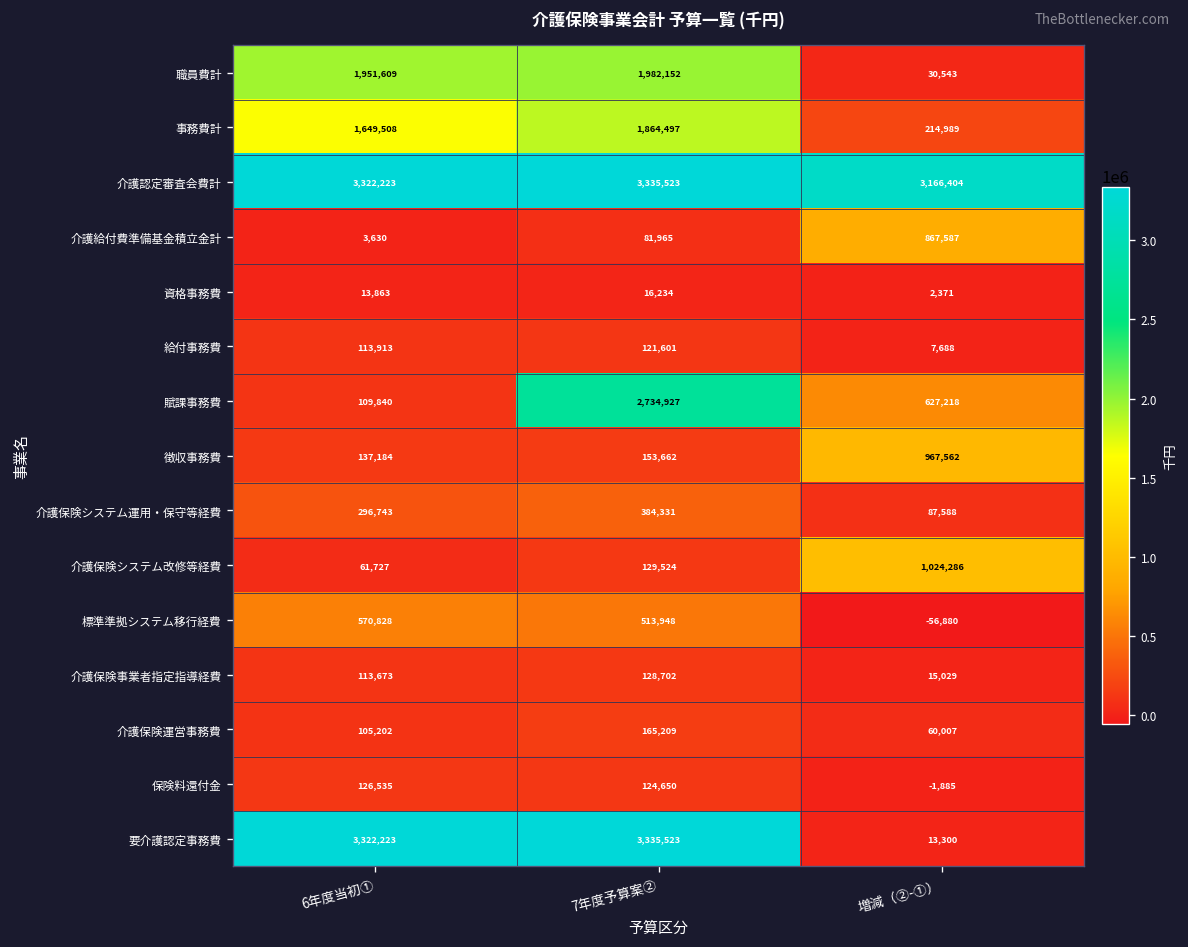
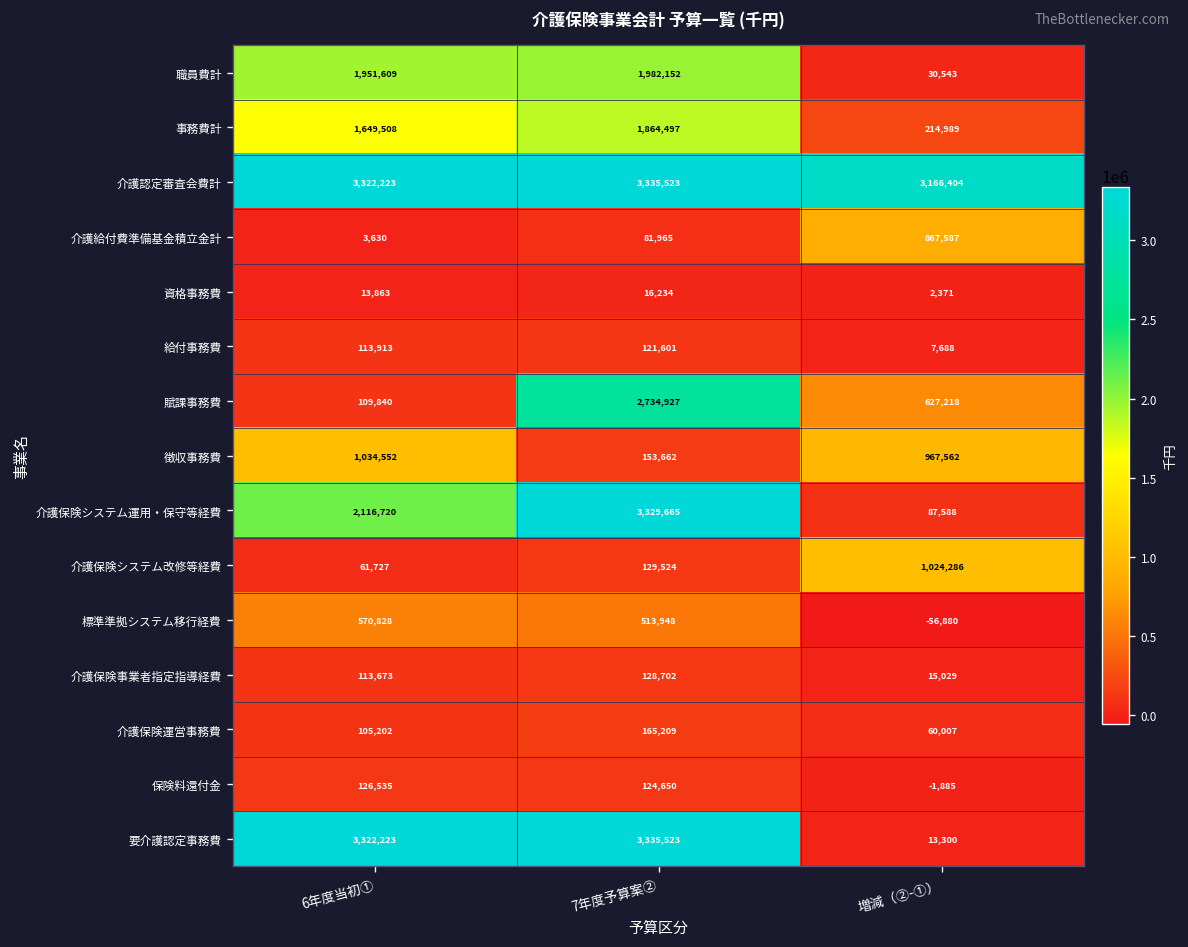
徴収事務費, 6年度当初①: 137,184 -> 1,034,552
介護保険システム運用・保守等経費, 6年度当初①: 296,743 -> 2,116,720
介護保険システム運用・保守等経費, 7年度予算案②: 384,331 -> 3,329,665
